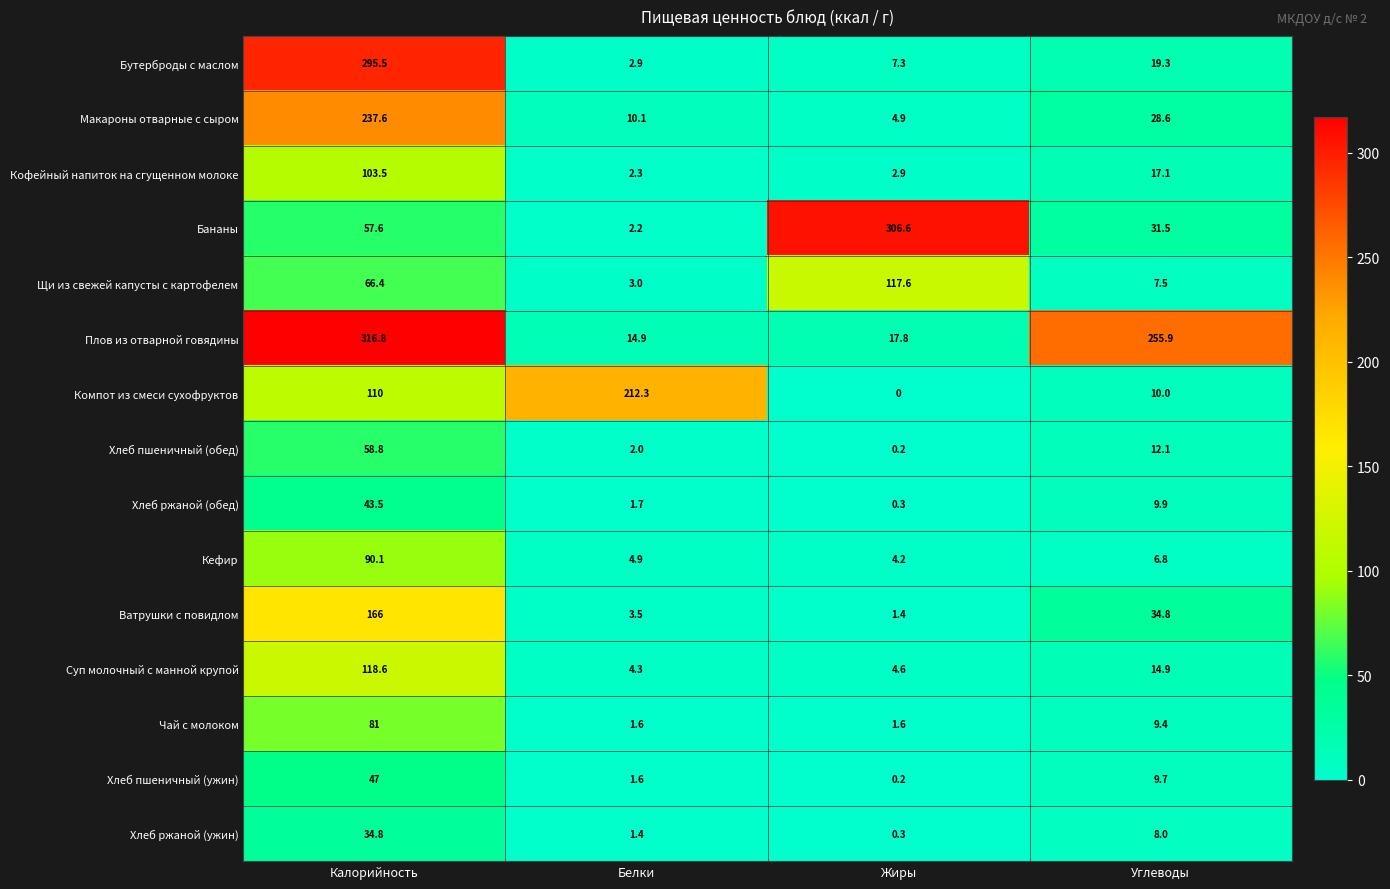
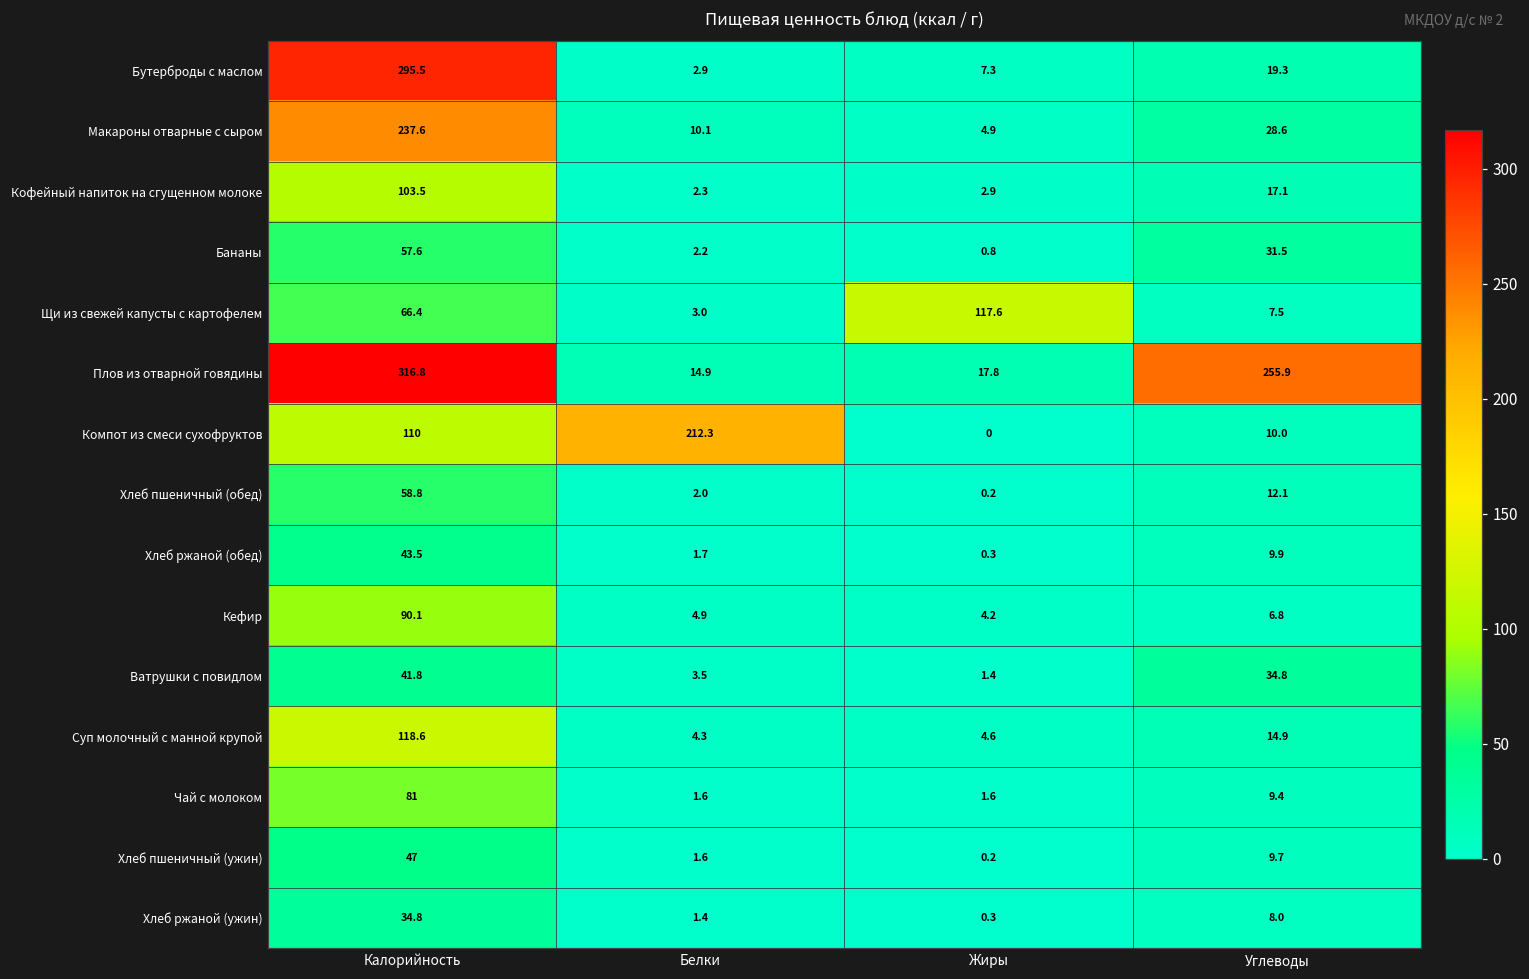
Бананы, Жиры: 306.6 -> 0.8
Ватрушки с повидлом, Калорийность: 166 -> 41.8
